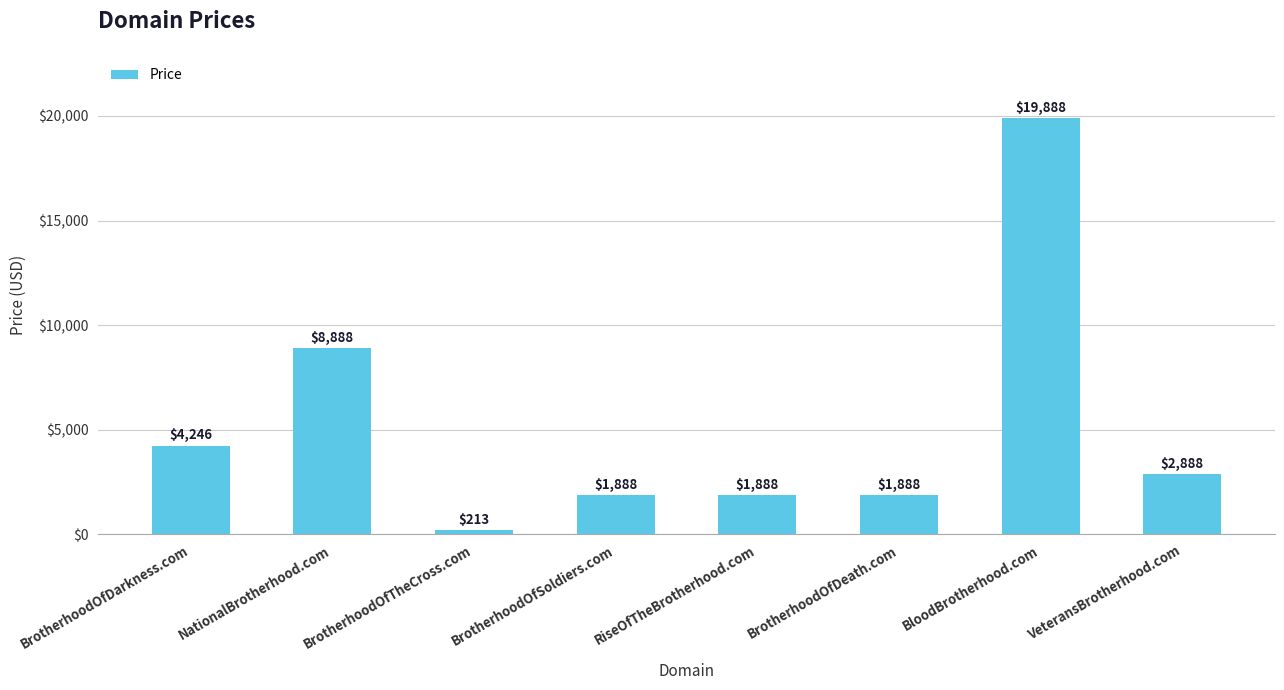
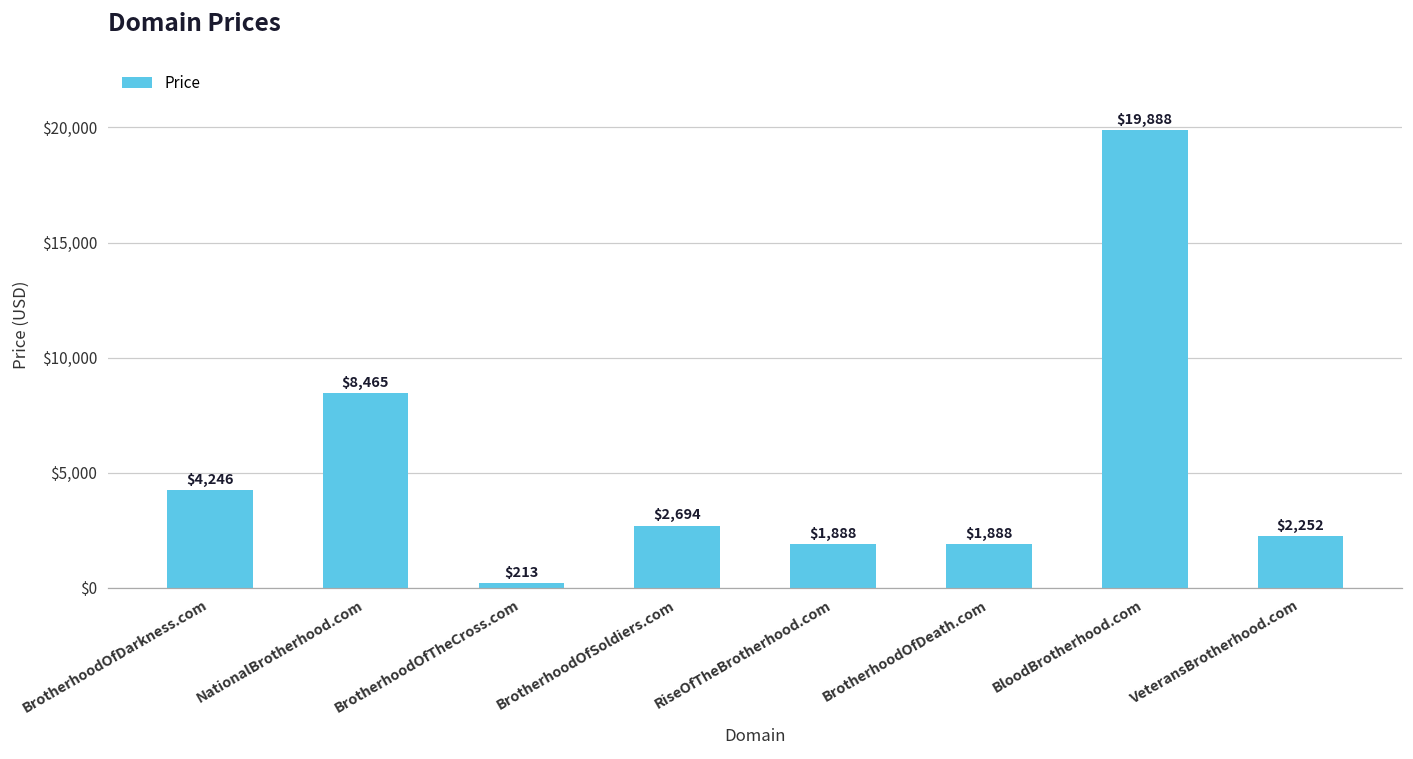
NationalBrotherhood.com: $8,888 -> $8,465
BrotherhoodOfSoldiers.com: $1,888 -> $2,694
VeteransBrotherhood.com: $2,888 -> $2,252
